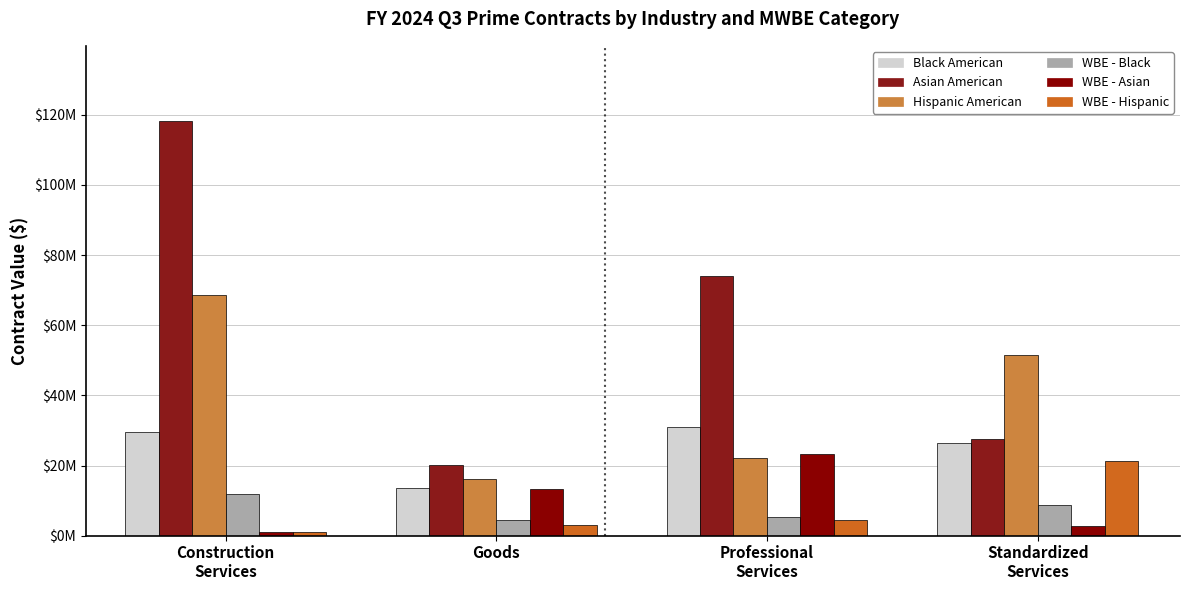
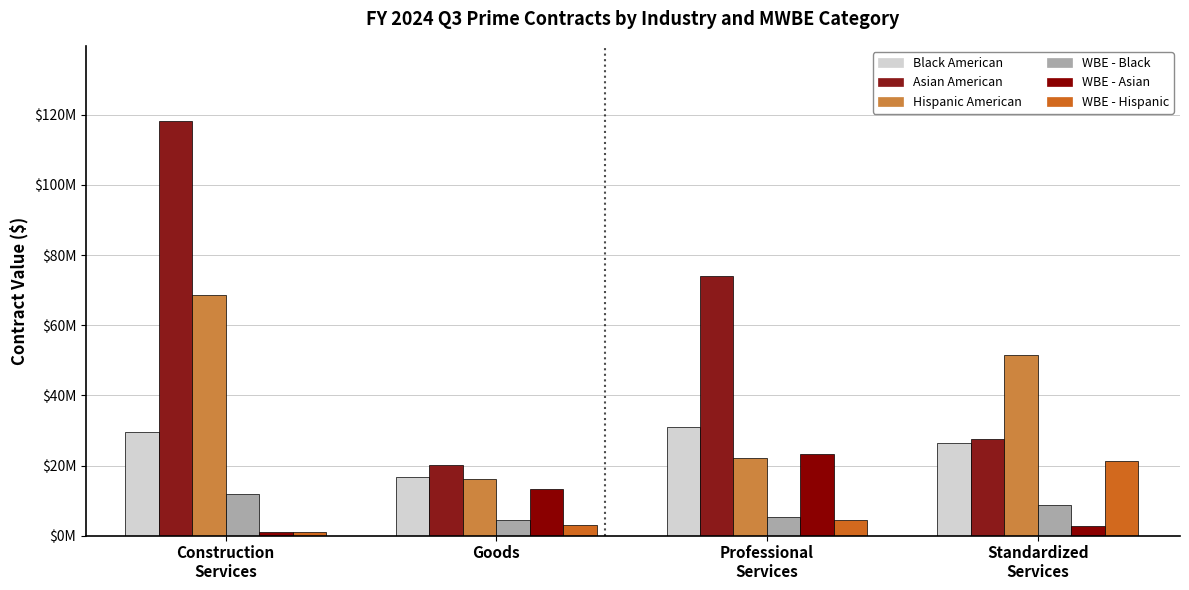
Black American, Goods: $14000000 -> $17000000
